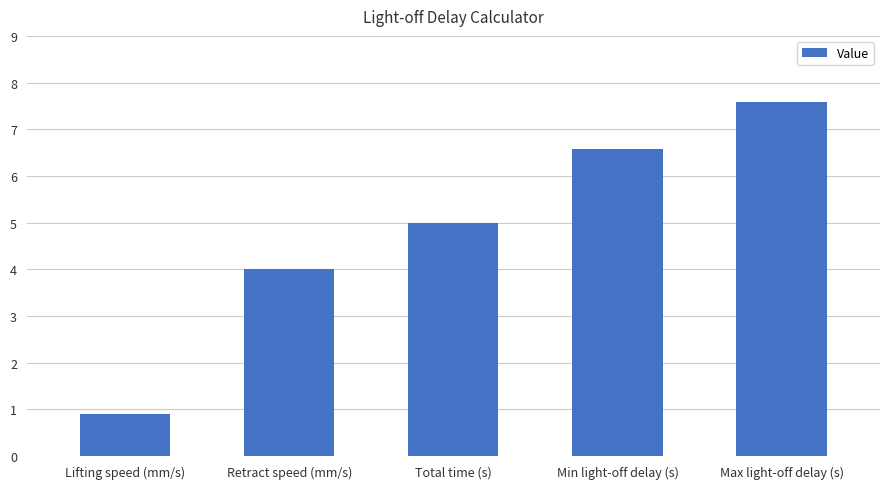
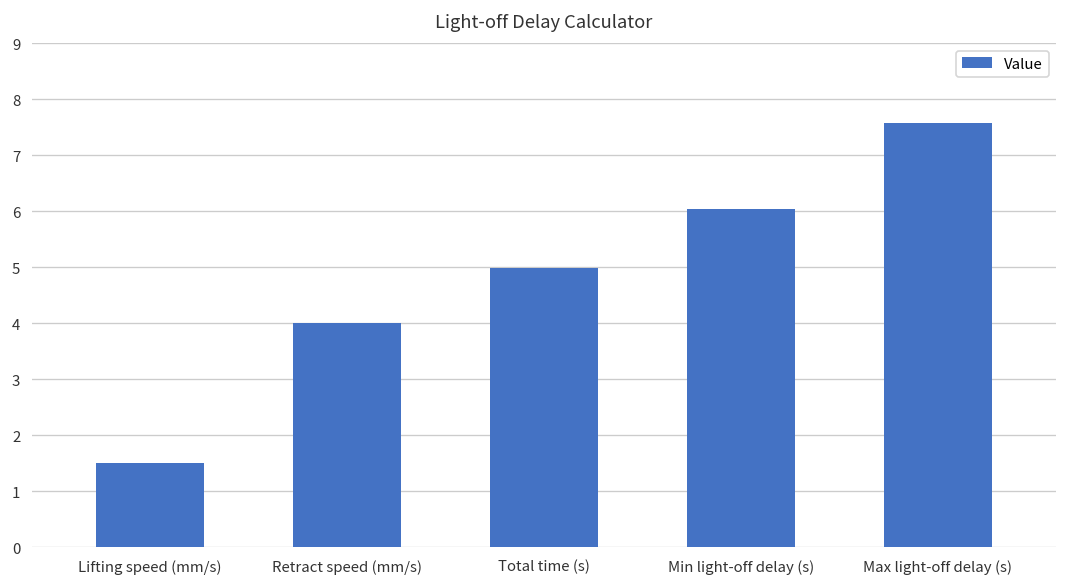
Lifting speed (mm/s): 0.9 -> 1.5
Min light-off delay (s): 6.6 -> 6.0
